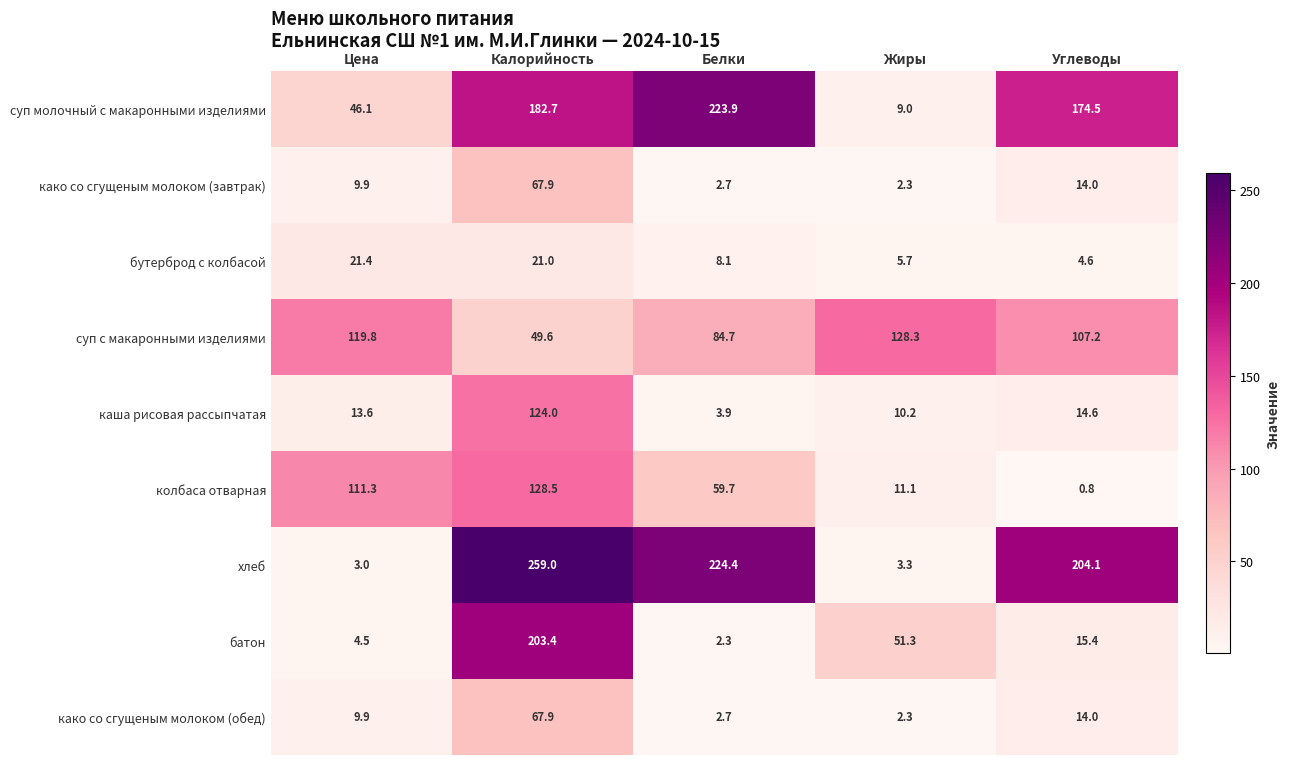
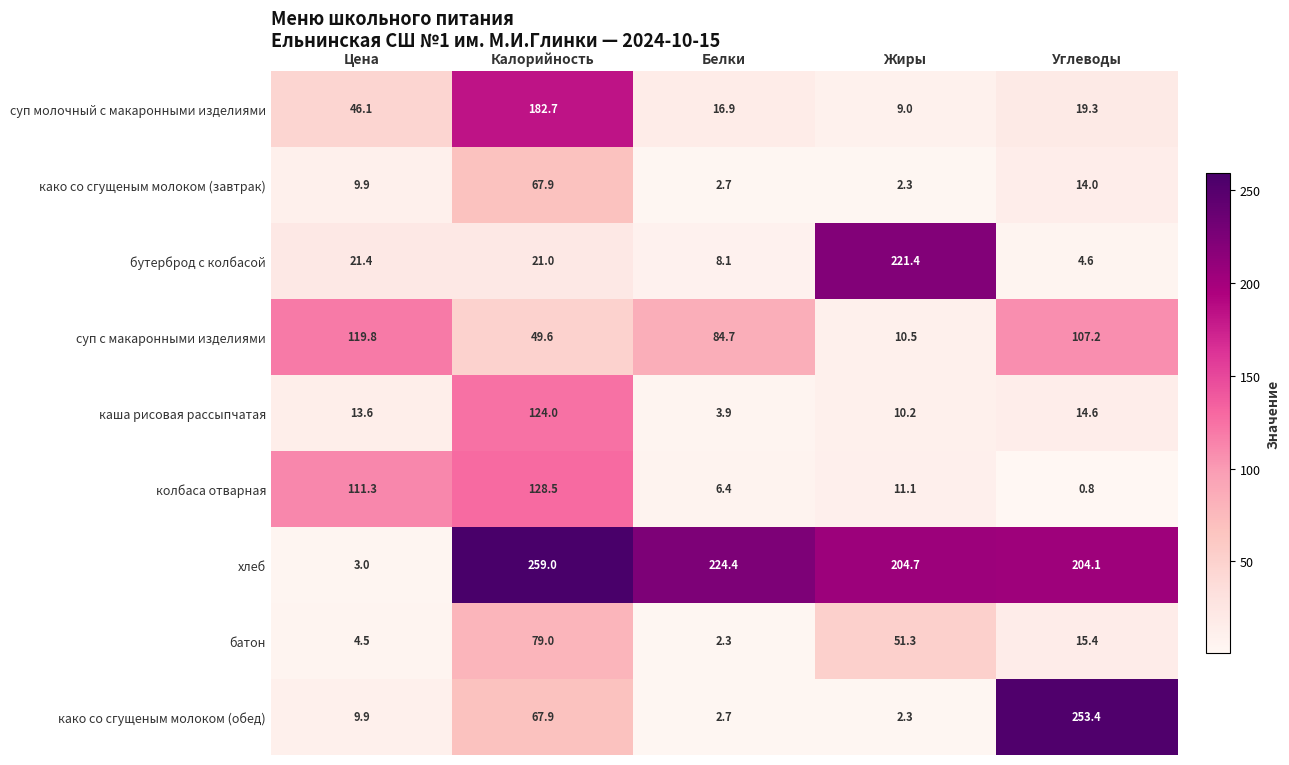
суп молочный с макаронными изделиями, Белки: 223.9 -> 16.9
суп молочный с макаронными изделиями, Углеводы: 174.5 -> 19.3
бутерброд с колбасой, Жиры: 5.7 -> 221.4
суп с макаронными изделиями, Жиры: 128.3 -> 10.5
колбаса отварная, Белки: 59.7 -> 6.4
хлеб, Жиры: 3.3 -> 204.7
батон, Калорийность: 203.4 -> 79.0
како со сгущеным молоком (обед), Углеводы: 14.0 -> 253.4
